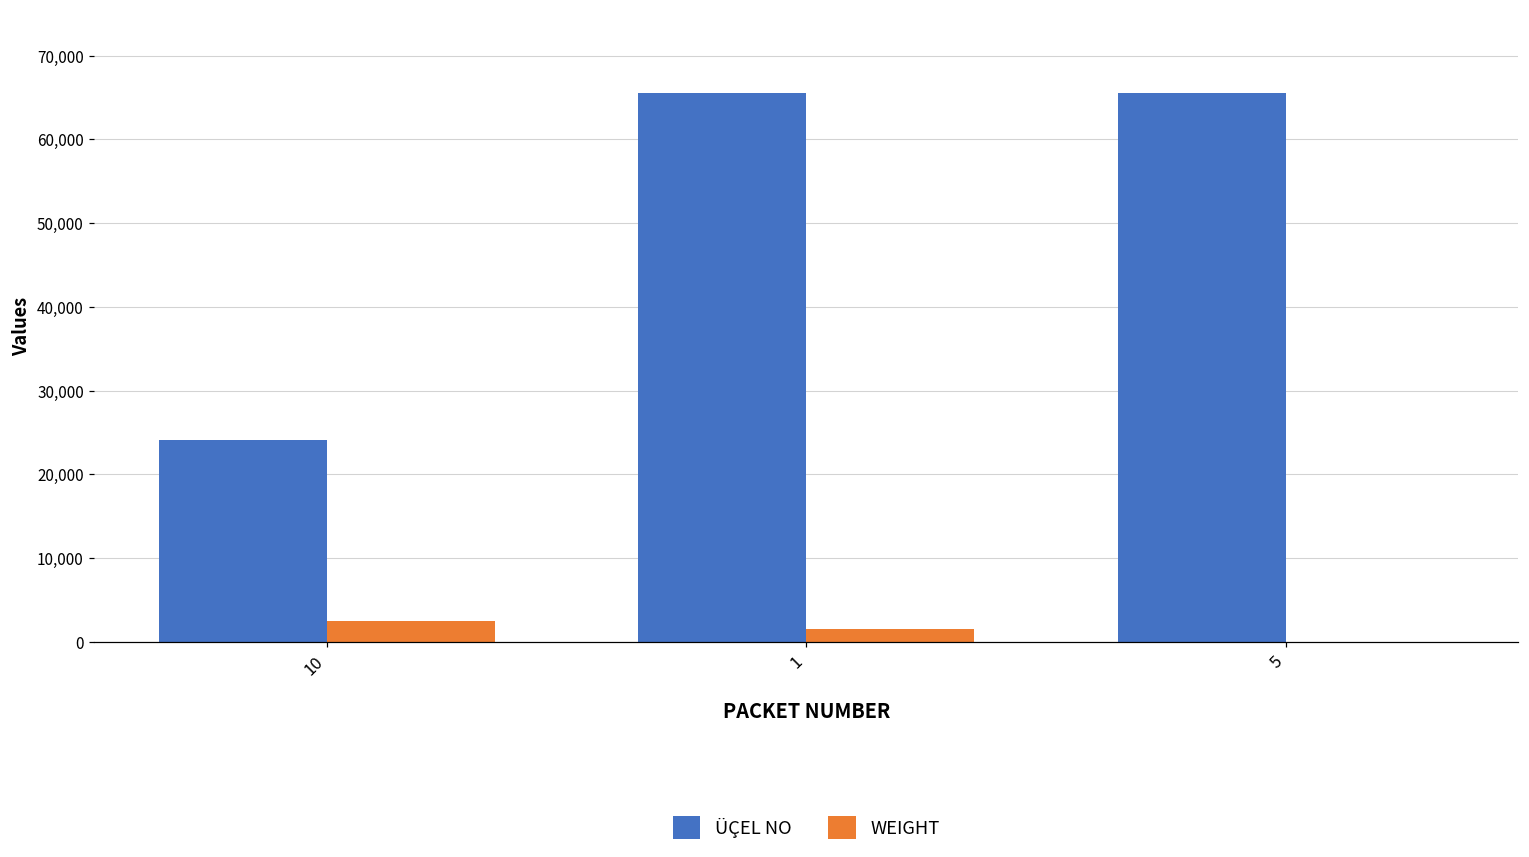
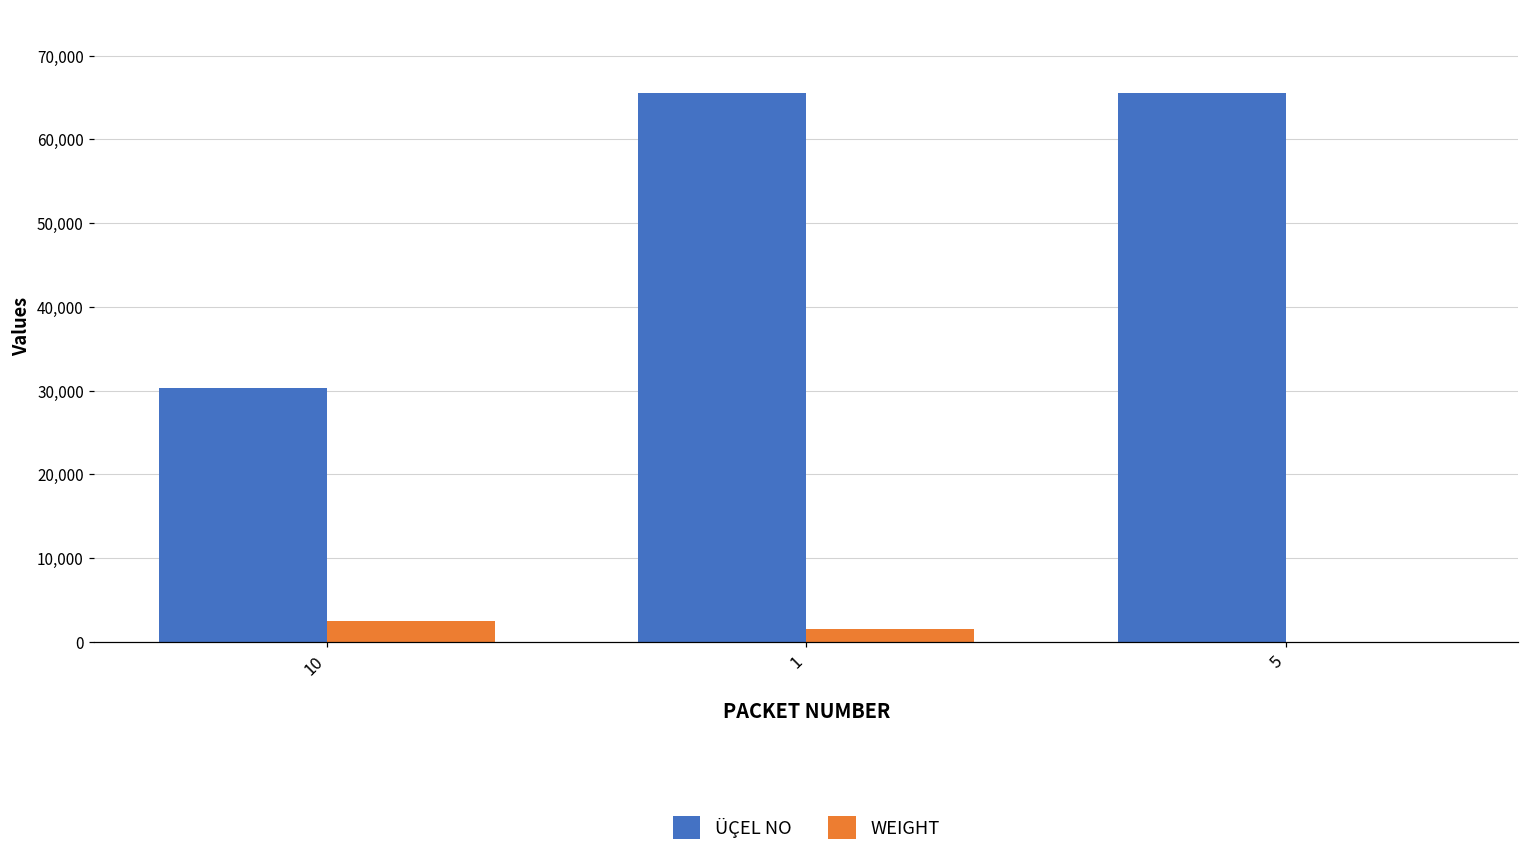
ÜÇEL NO, 10: 24,000 -> 30,000
